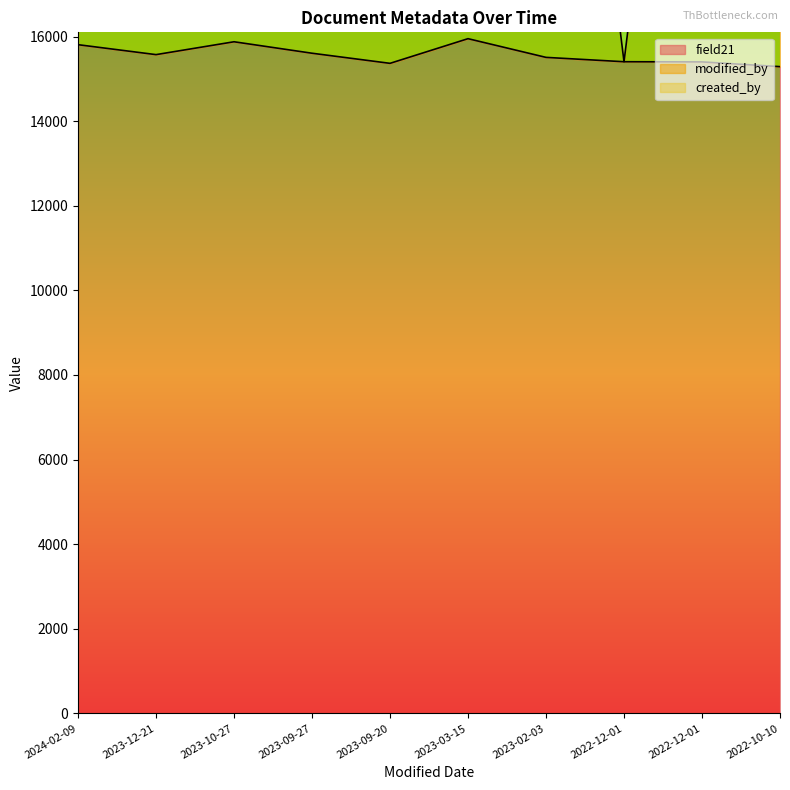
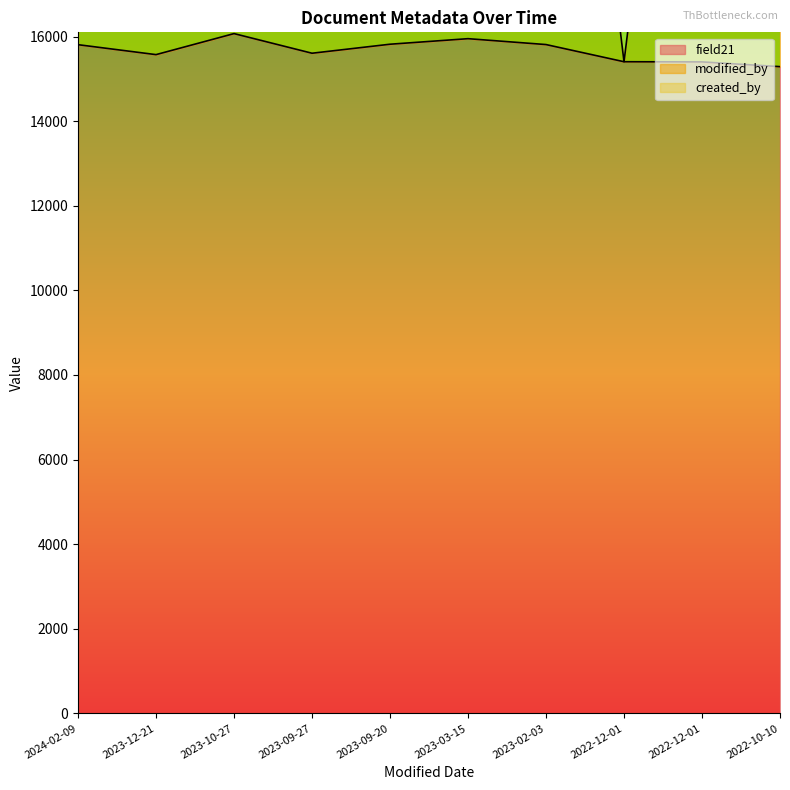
field21, 2023-10-27: 15900 -> 16100
field21, 2023-09-20: 15400 -> 15800
field21, 2023-02-03: 15500 -> 15800
